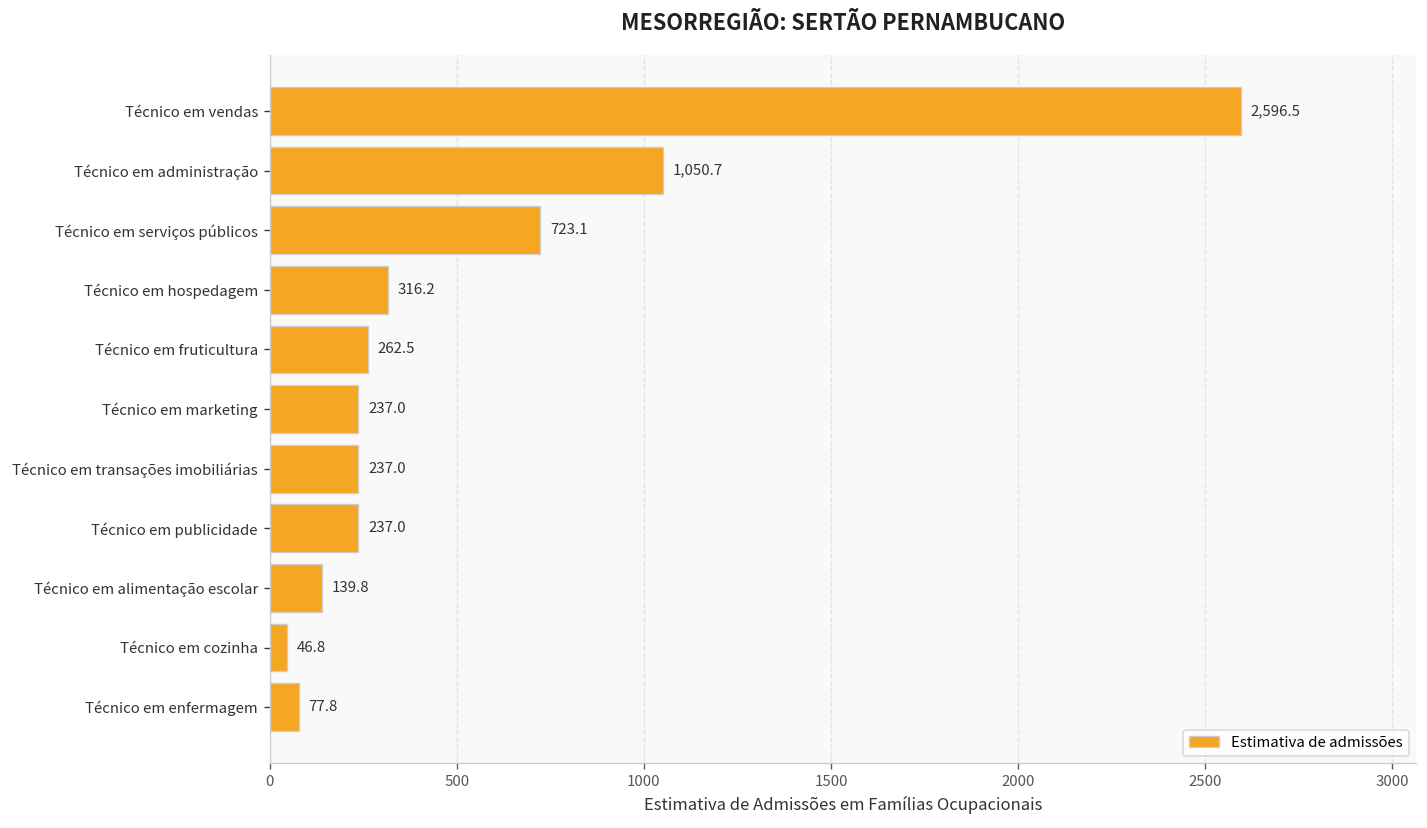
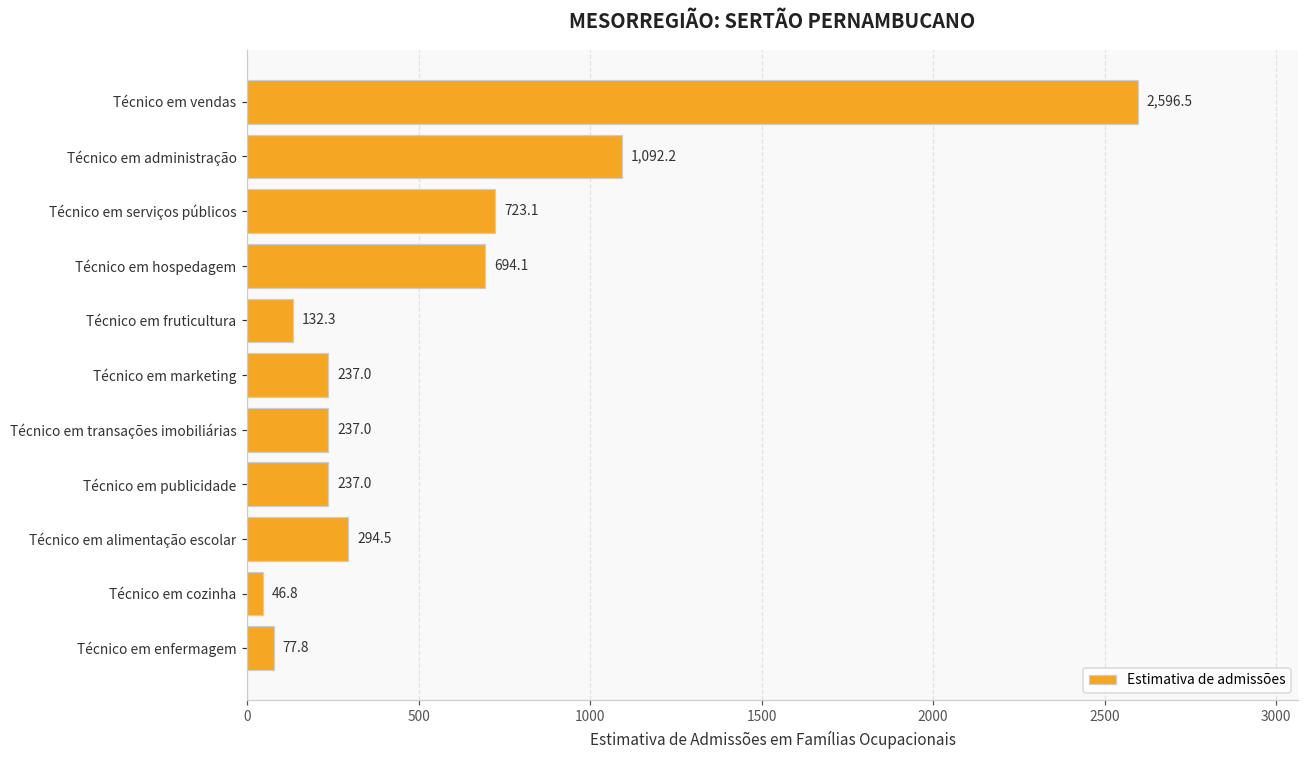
Técnico em administração: 1,050.7 -> 1,092.2
Técnico em hospedagem: 316.2 -> 694.1
Técnico em fruticultura: 262.5 -> 132.3
Técnico em alimentação escolar: 139.8 -> 294.5
